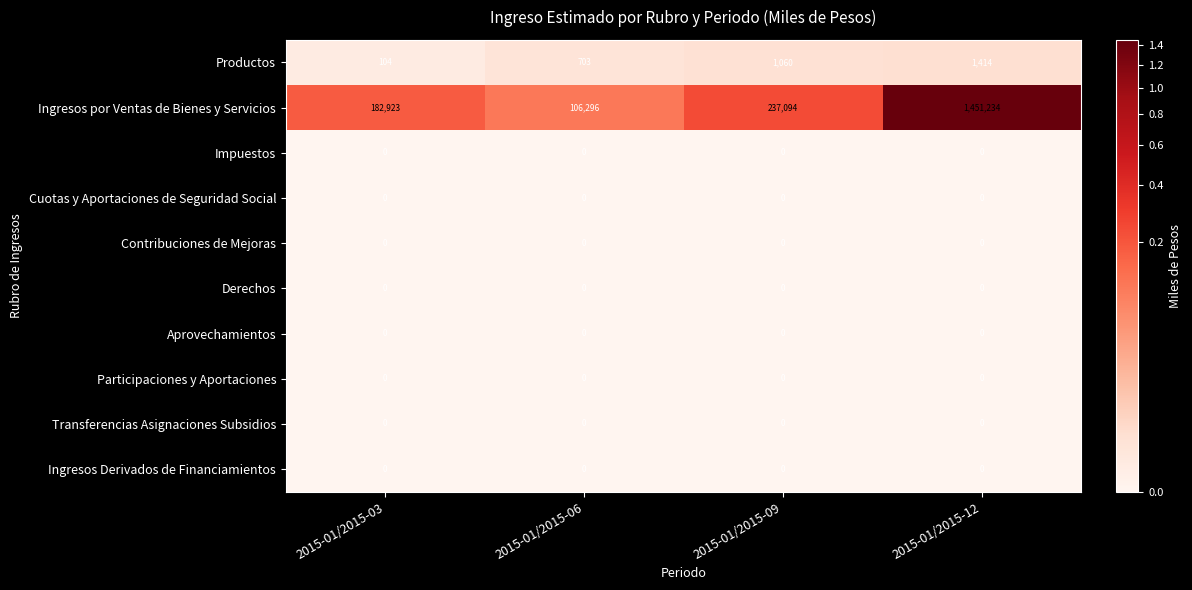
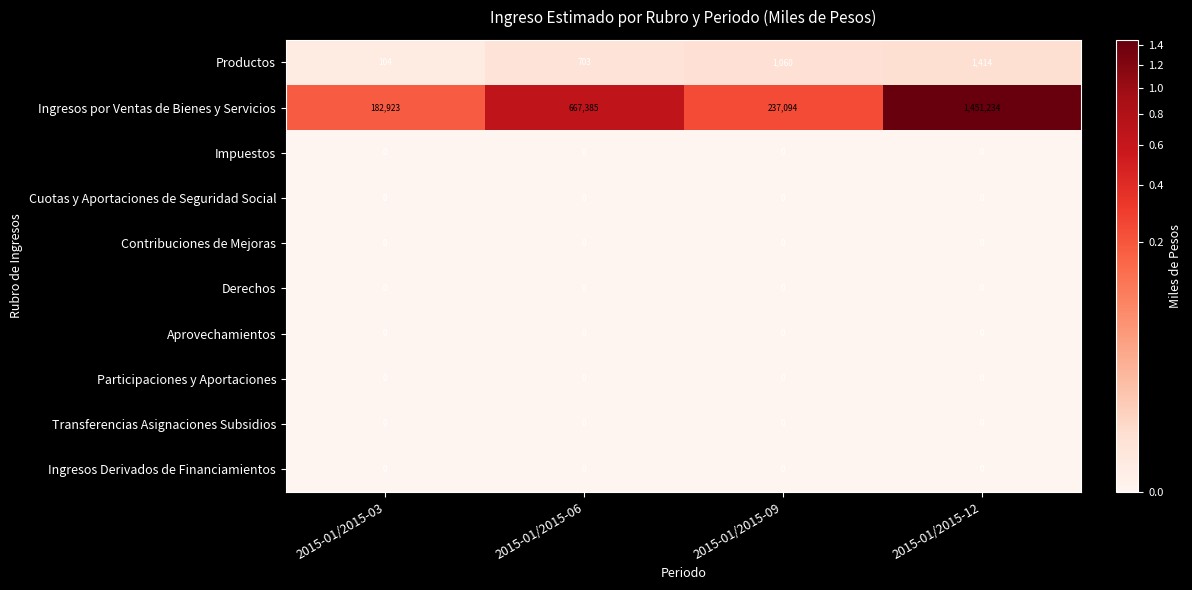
Ingresos por Ventas de Bienes y Servicios, 2015-01/2015-06: 106,296 -> 667,385
